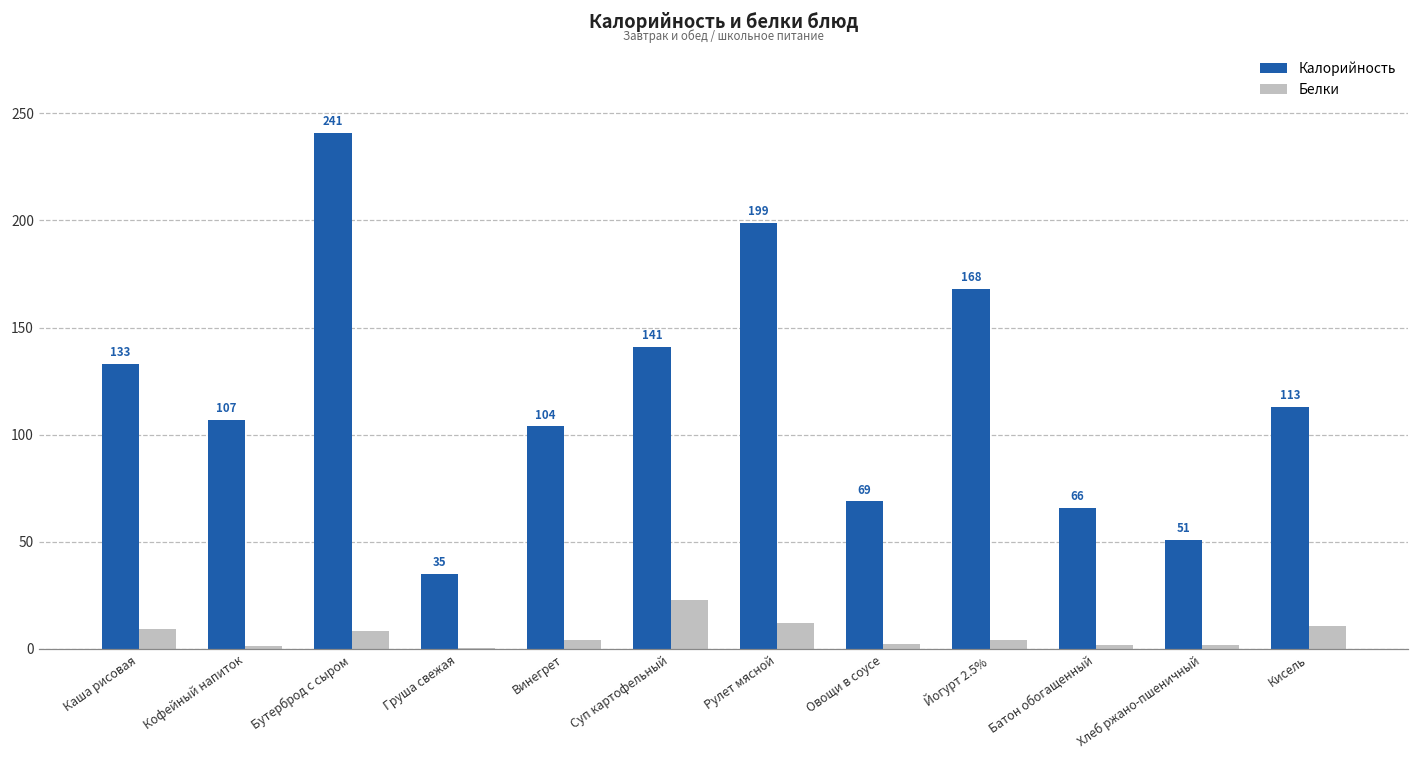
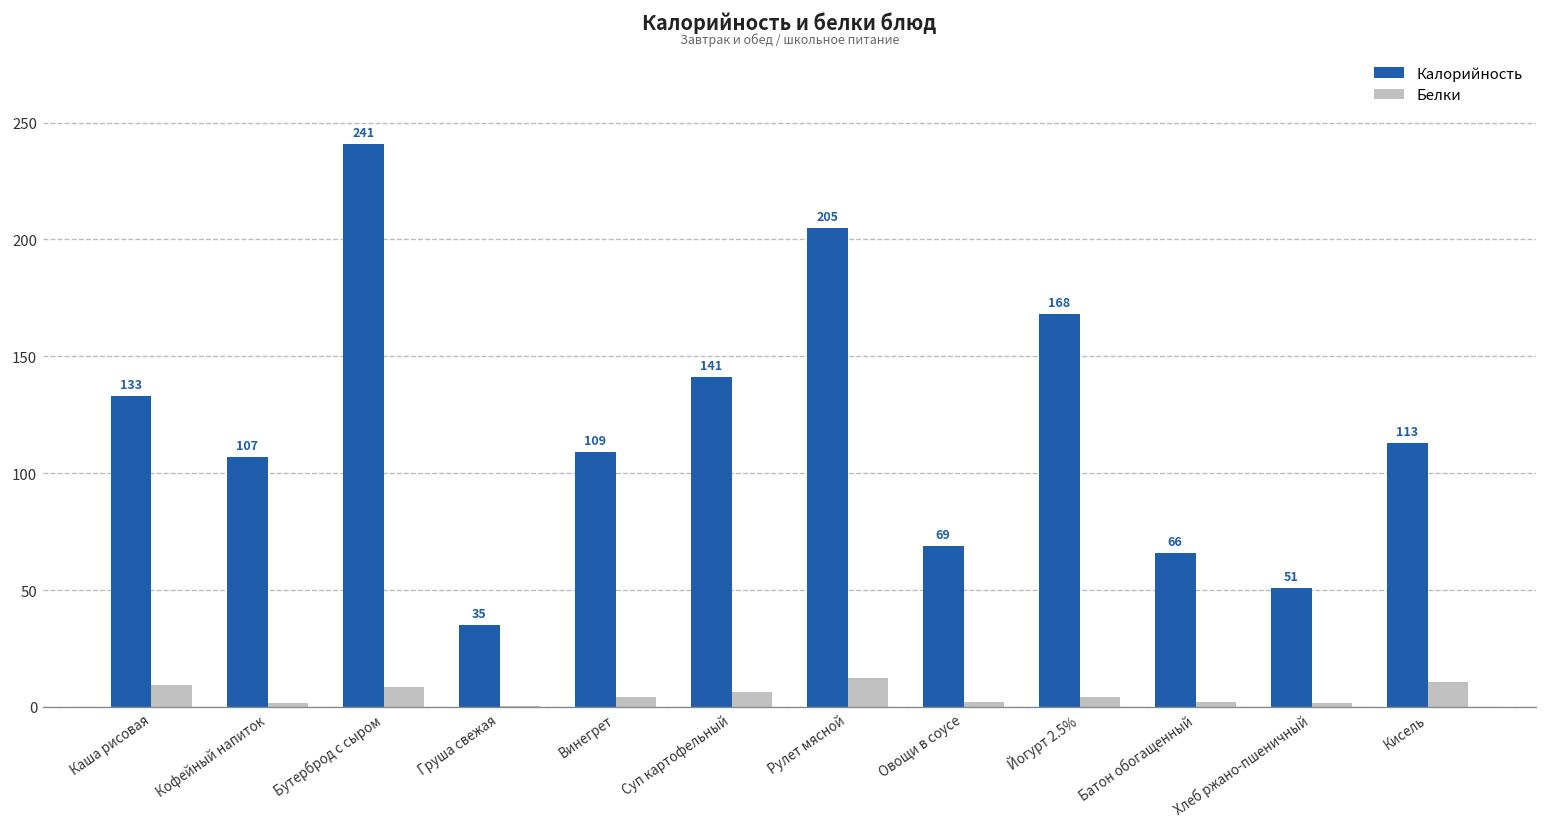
Калорийность, Винегрет: 104 -> 109
Белки, Суп картофельный: 23 -> 6
Калорийность, Рулет мясной: 199 -> 205
